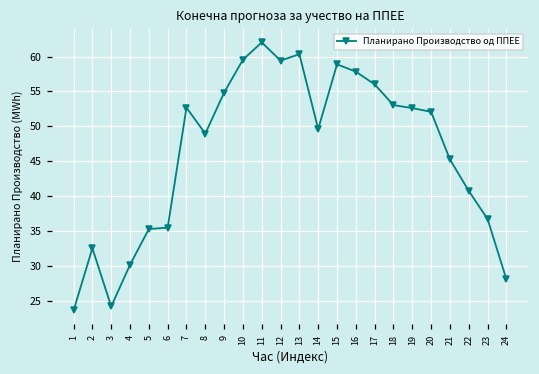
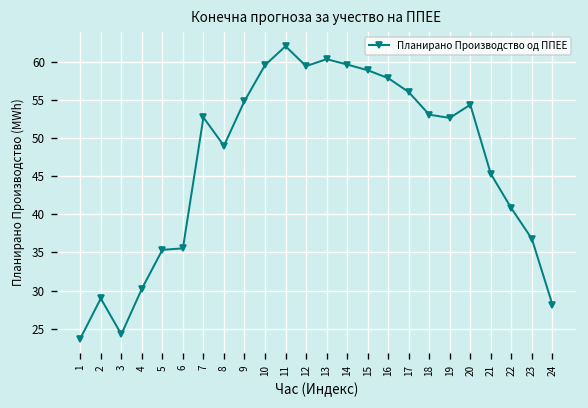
2: 33 -> 29
14: 50 -> 60
20: 52 -> 54
